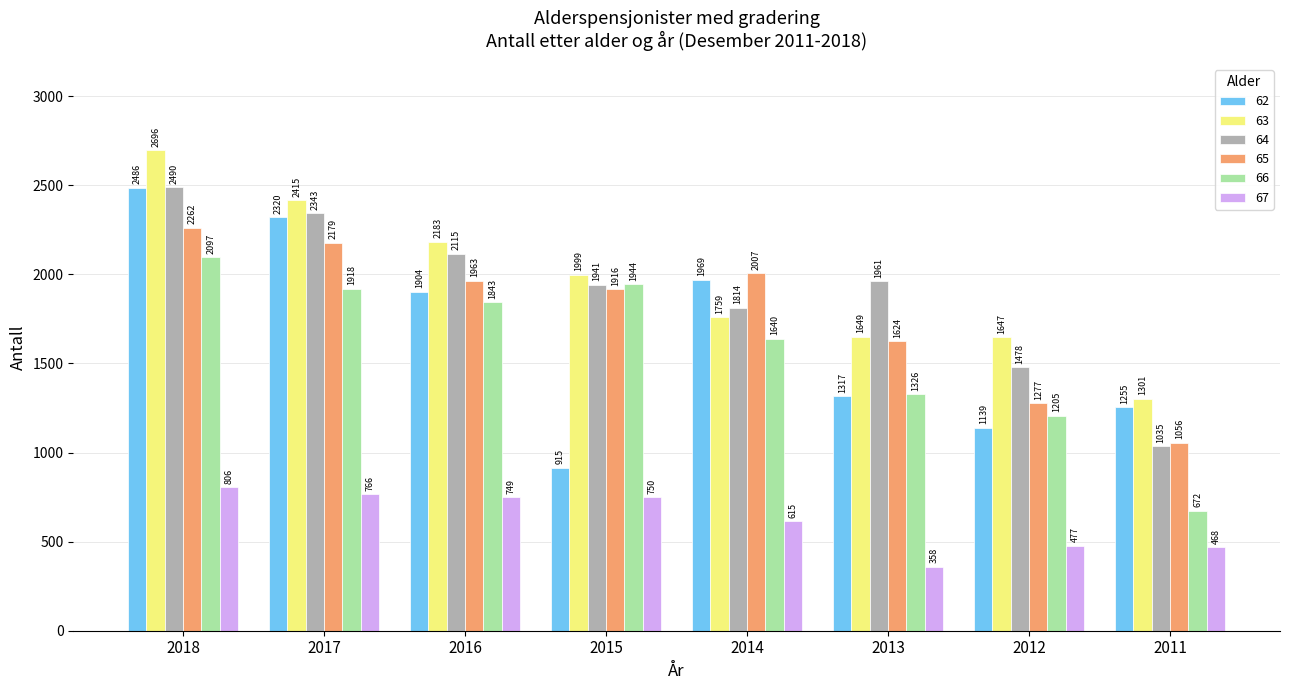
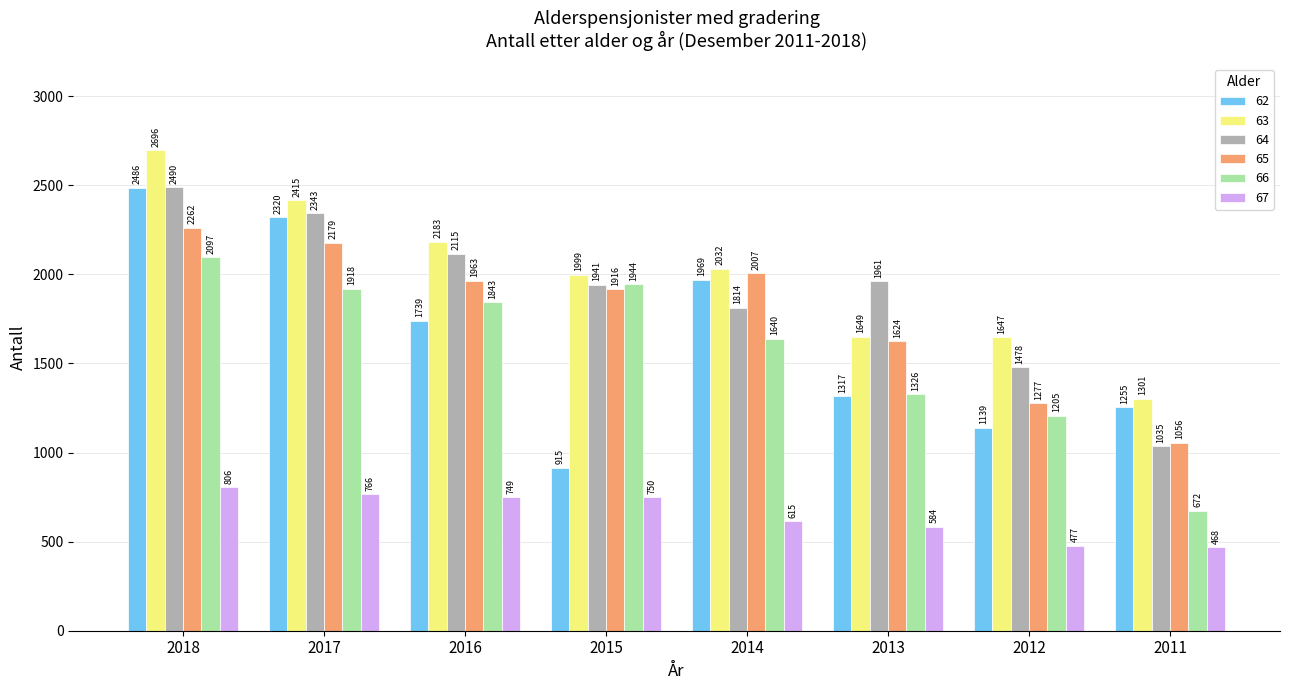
62, 2016: 1904 -> 1739
63, 2014: 1759 -> 2032
67, 2013: 358 -> 584
